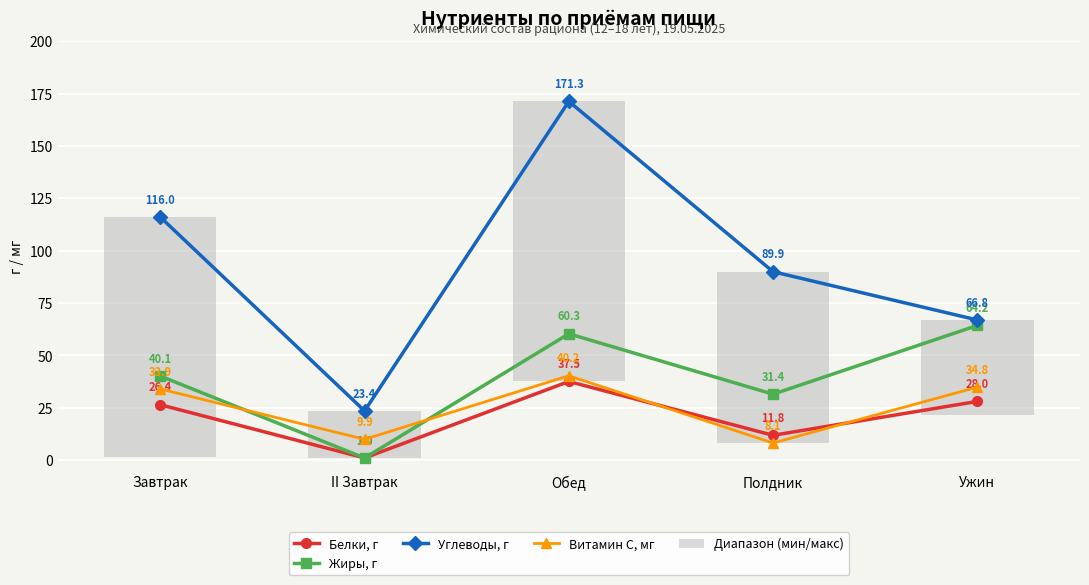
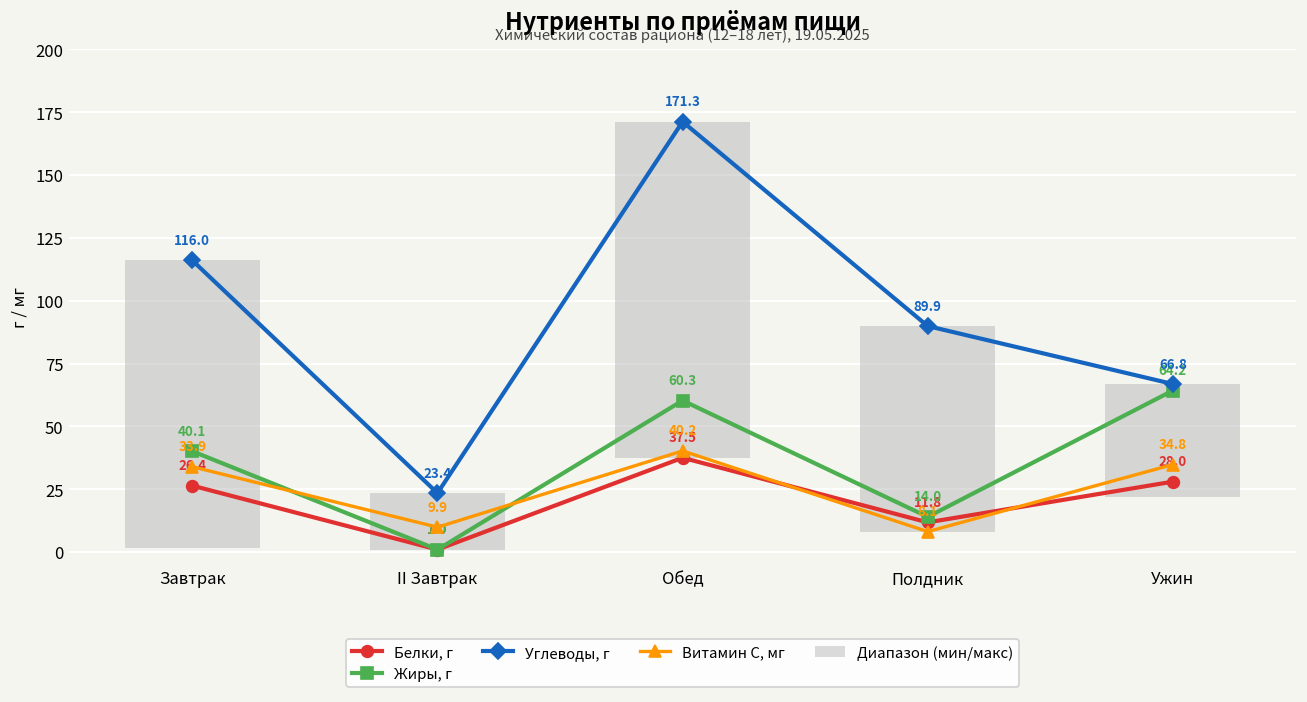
Жиры, г, Полдник: 31.4 -> 14.0
